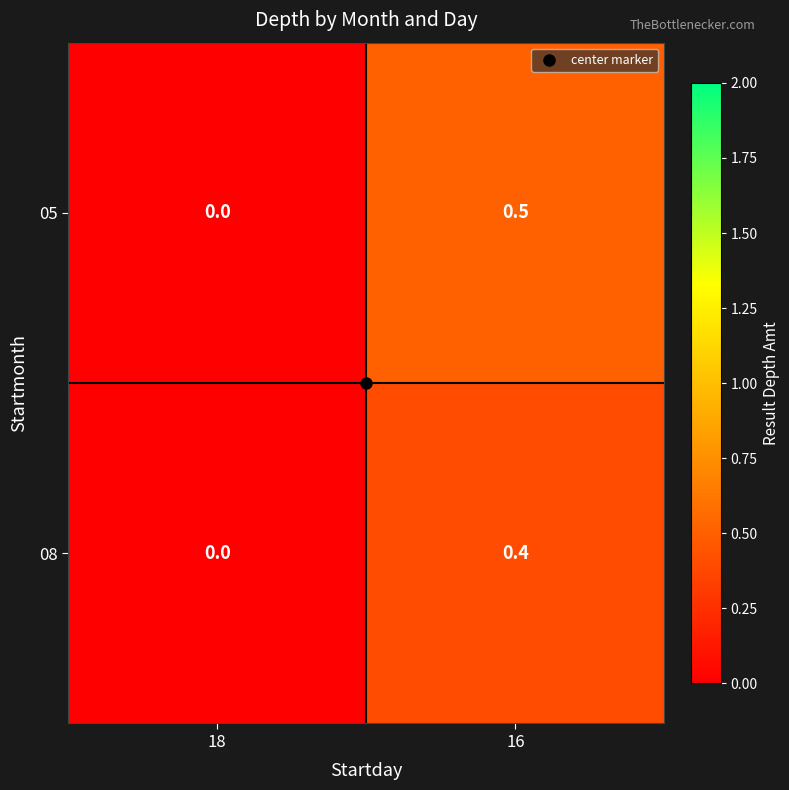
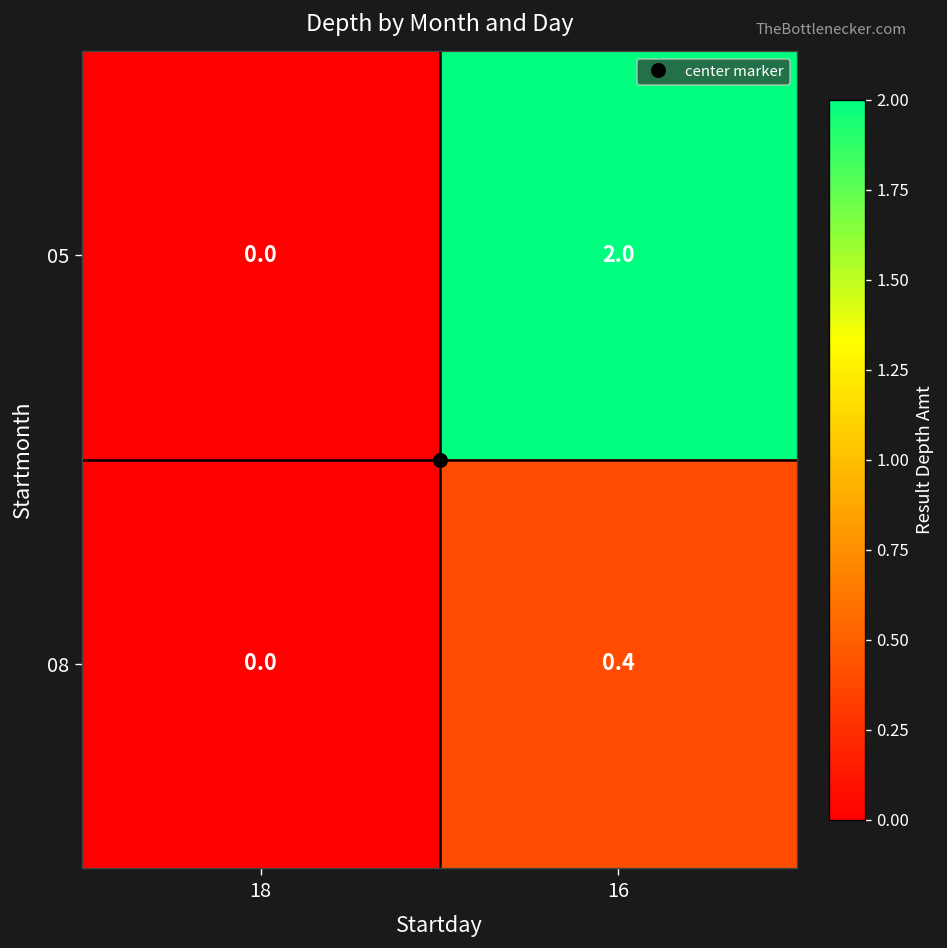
05, 16: 0.5 -> 2.0
